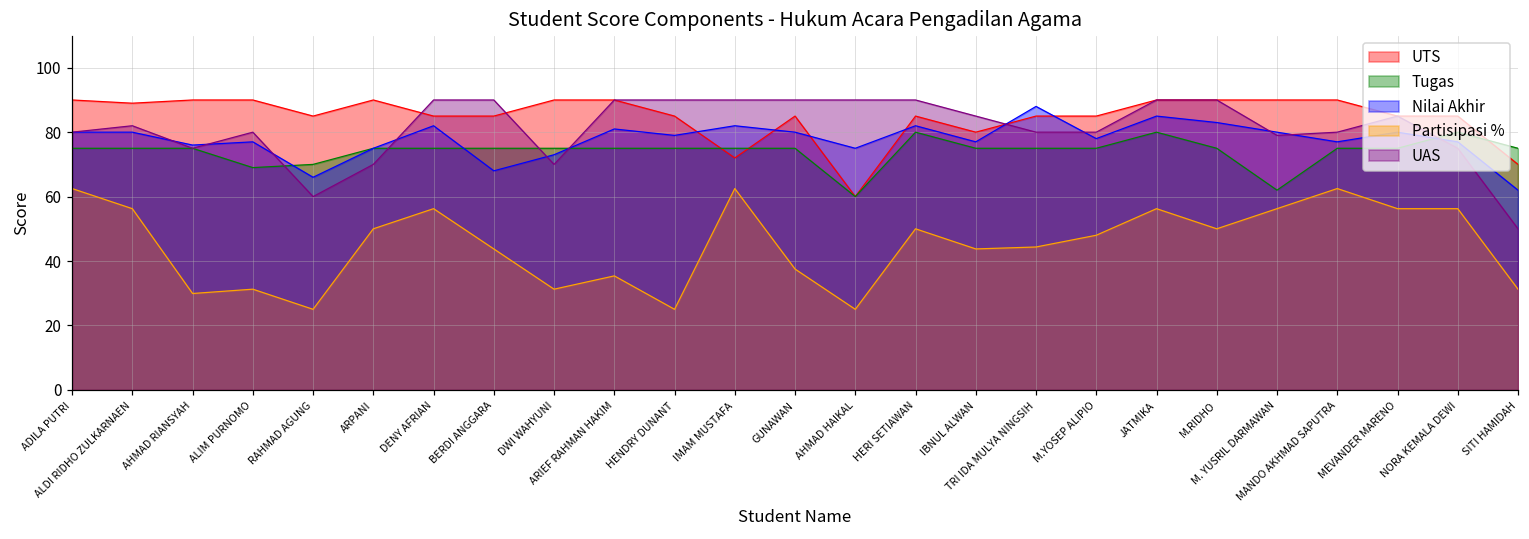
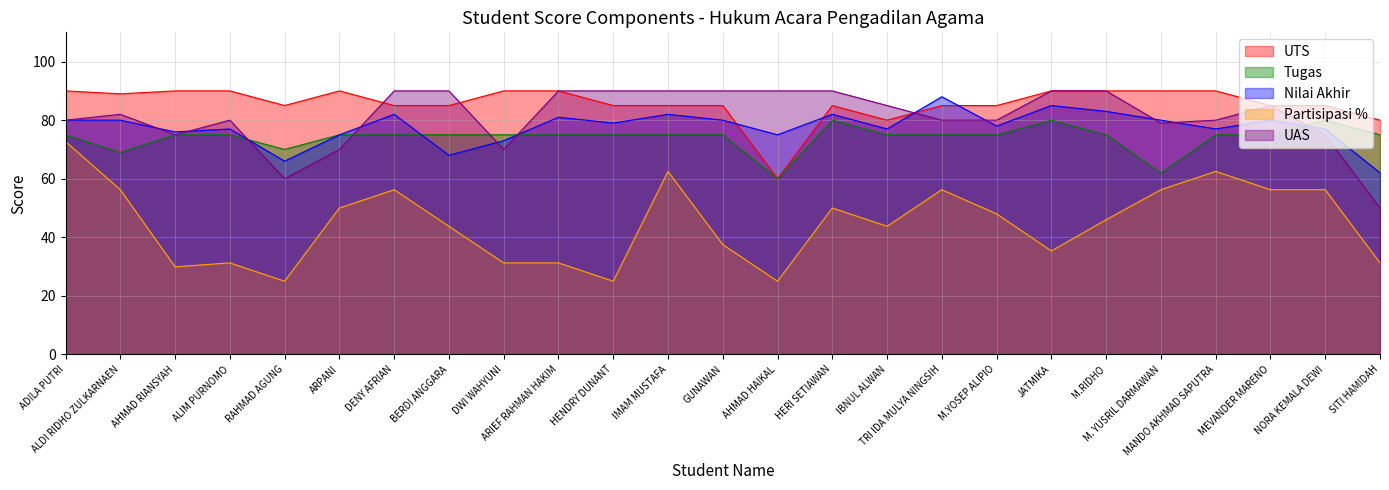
Partisipasi %, ADILA PUTRI: 63 -> 73
Tugas, ALDI RIDHO ZULKARNAEN: 75 -> 69
Tugas, ALIM PURNOMO: 69 -> 75
Partisipasi %, ARIEF RAHMAN HAKIM: 35 -> 31
UTS, IMAM MUSTAFA: 72 -> 85
Partisipasi %, TRI IDA MULYA NINGSIH: 44 -> 56
Partisipasi %, JATMIKA: 56 -> 35
Partisipasi %, M.RIDHO: 50 -> 46
UTS, SITI HAMIDAH: 70 -> 80
